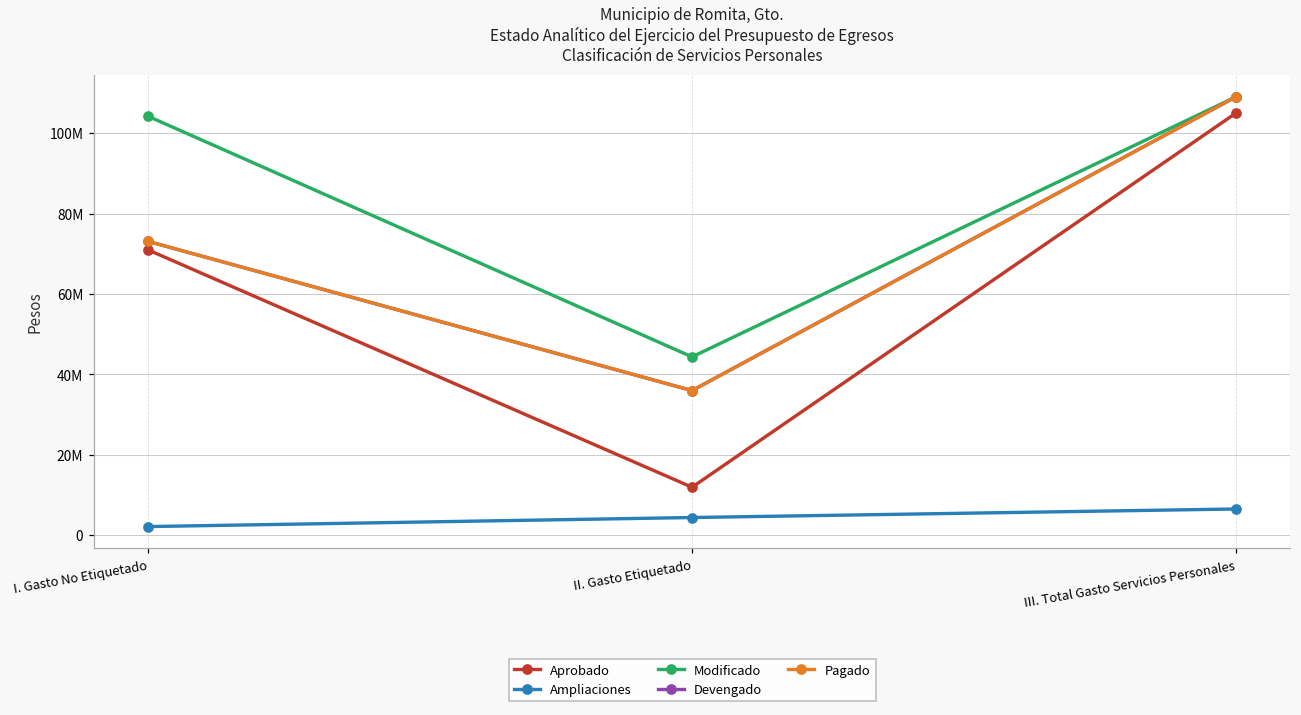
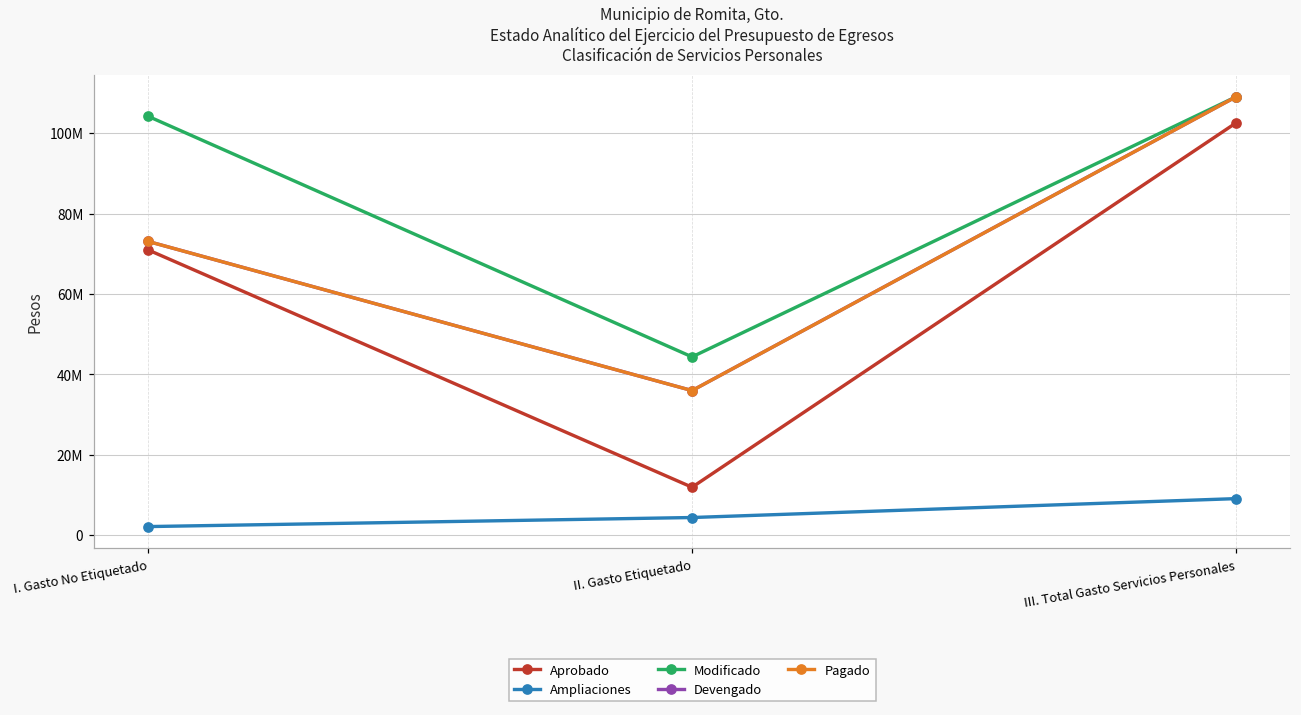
Aprobado, III. Total Gasto Servicios Personales: 105000000 -> 102000000
Ampliaciones, III. Total Gasto Servicios Personales: 6000000 -> 9000000
